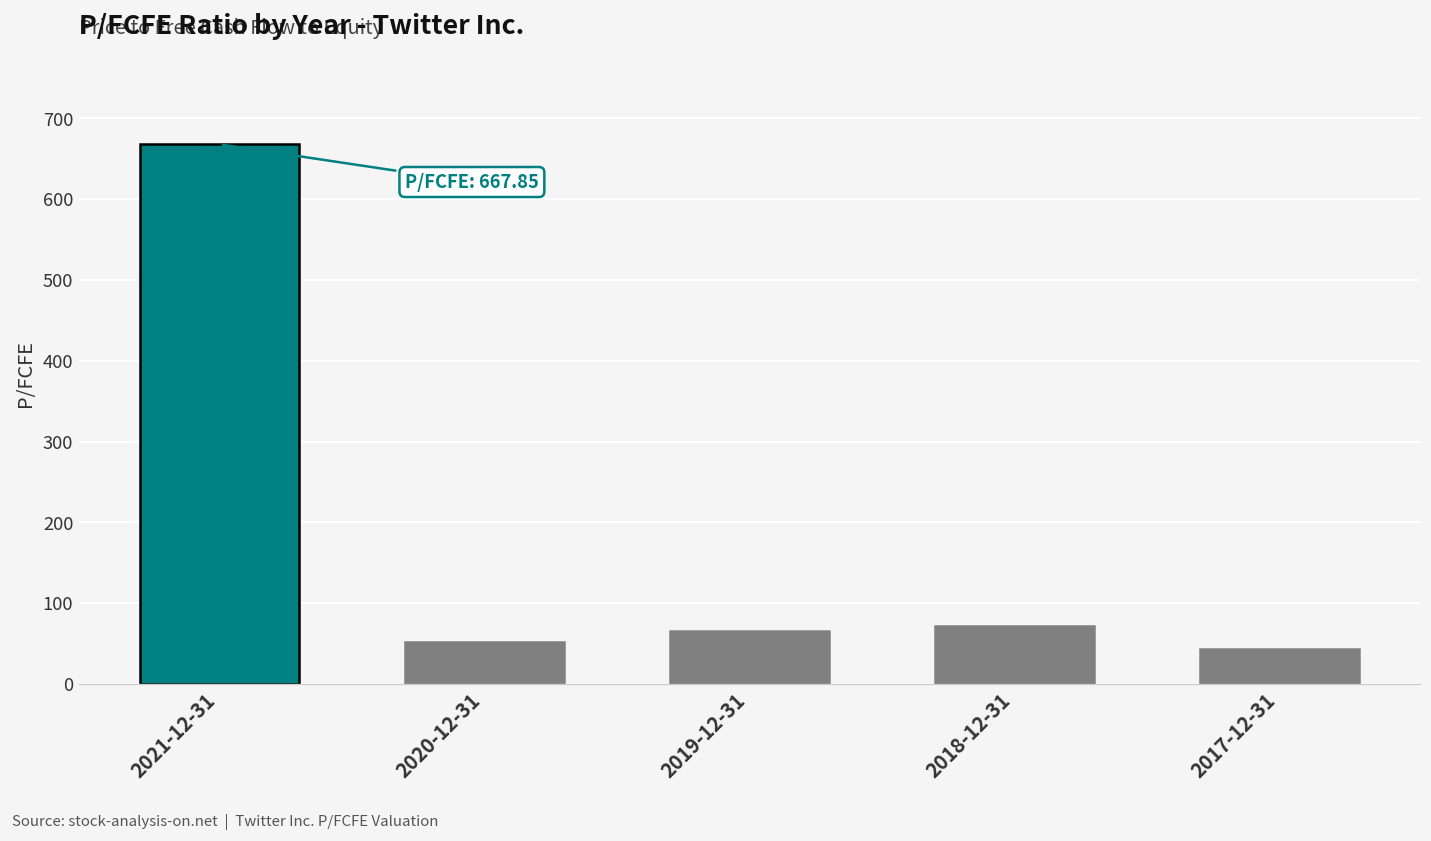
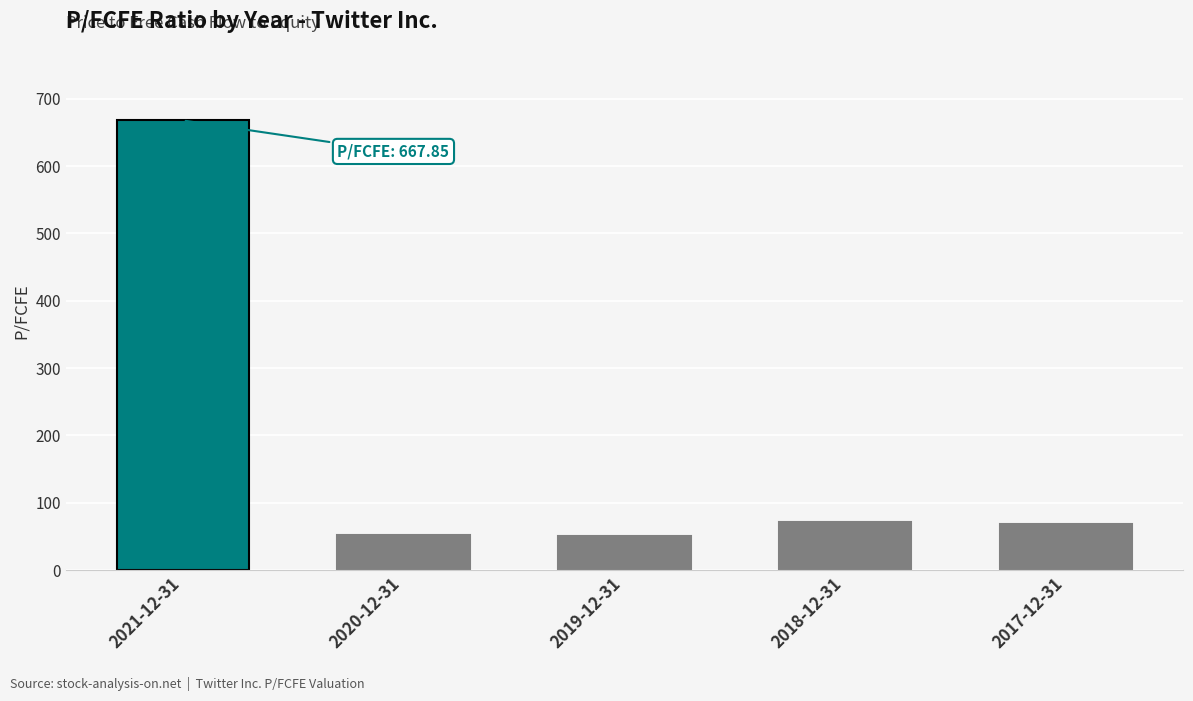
2019-12-31: 70 -> 50
2017-12-31: 40 -> 70
